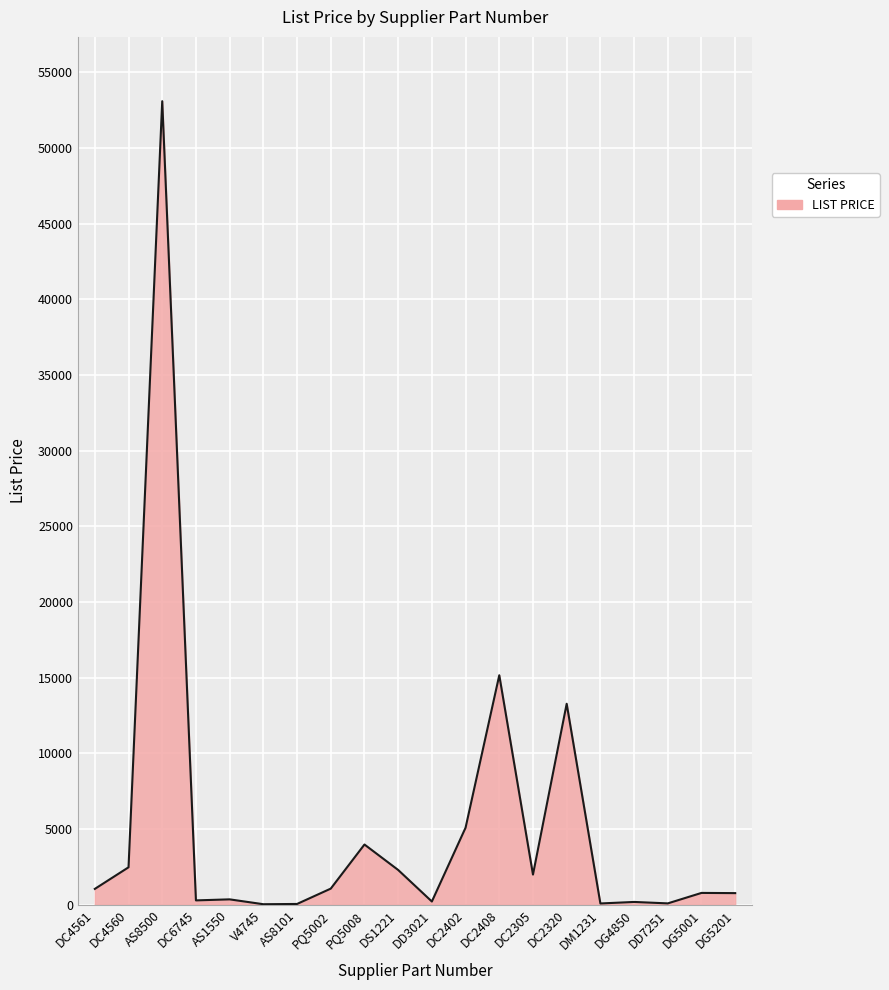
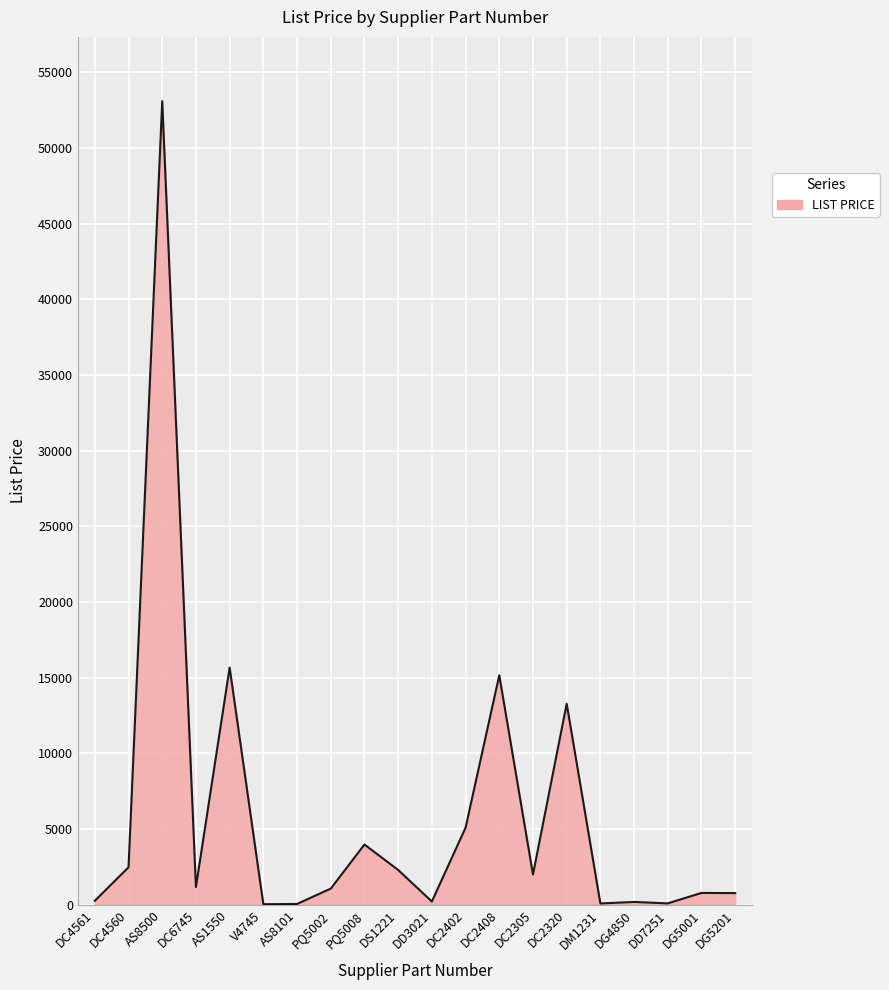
DC4561: 1000 -> 300
DC6745: 300 -> 1200
AS1550: 400 -> 15700
